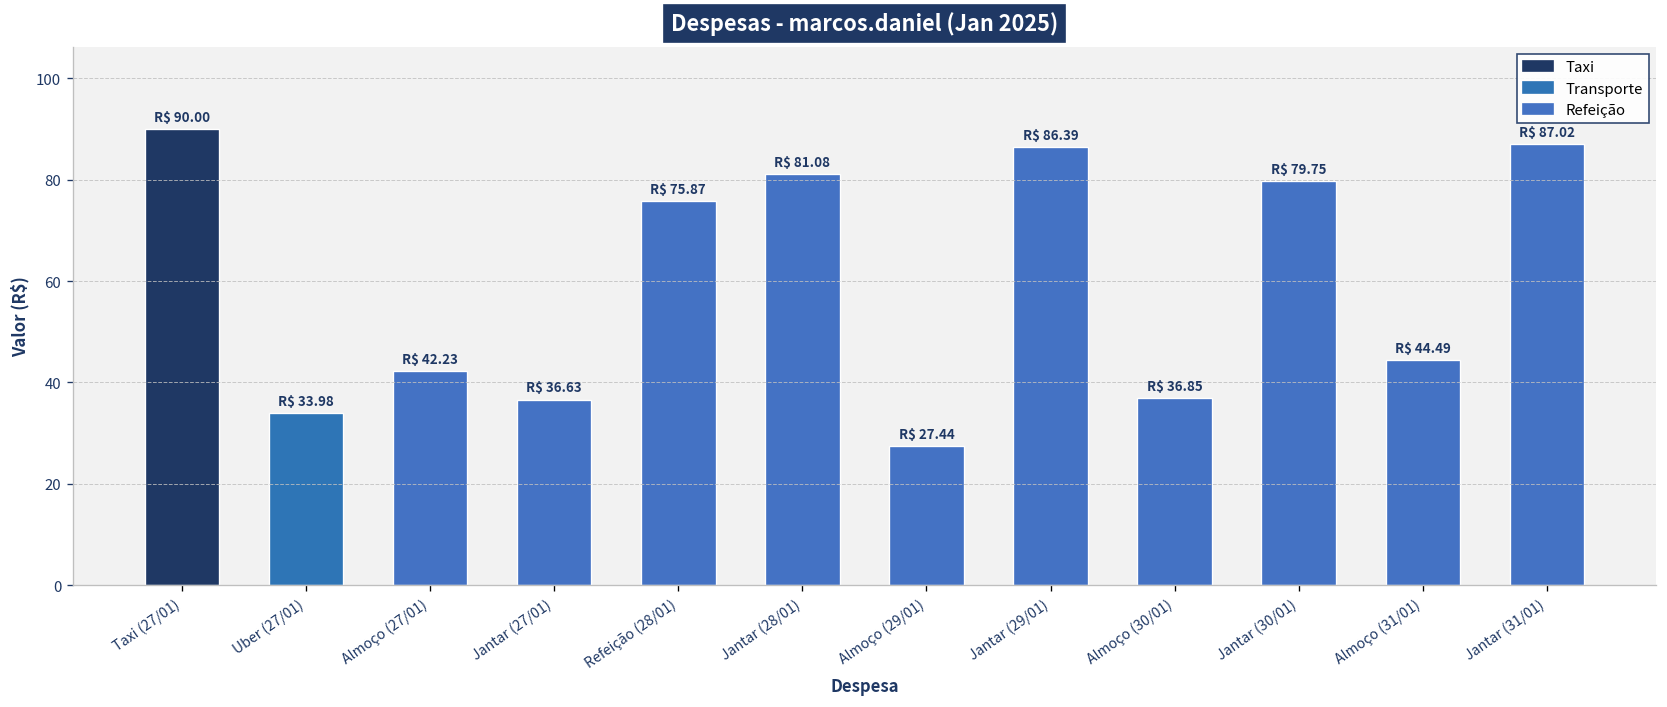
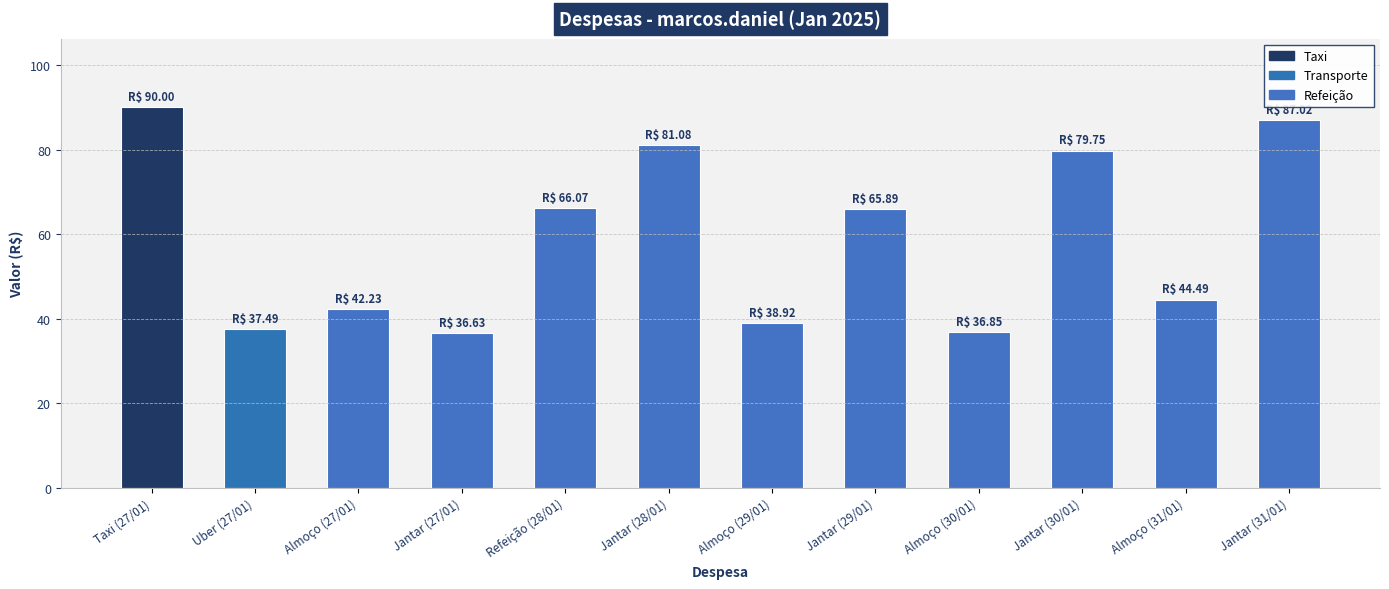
Uber (27/01): 33.98 -> 37.49
Refeição (28/01): 75.87 -> 66.07
Almoço (29/01): 27.44 -> 38.92
Jantar (29/01): 86.39 -> 65.89
